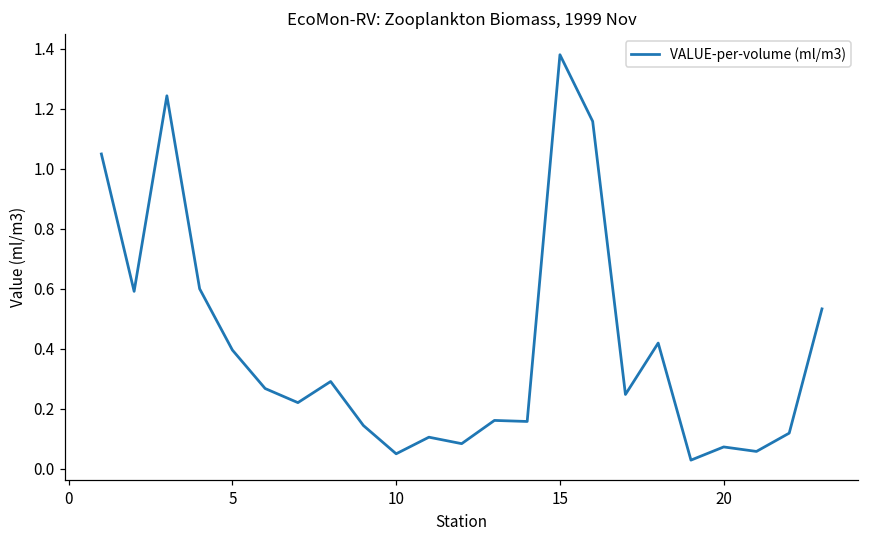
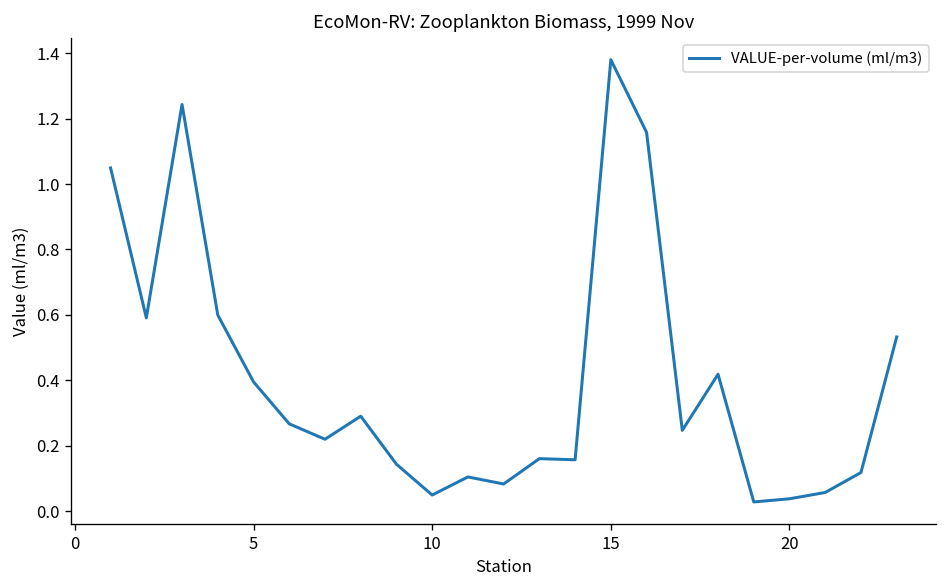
20: 0.07 -> 0.04
